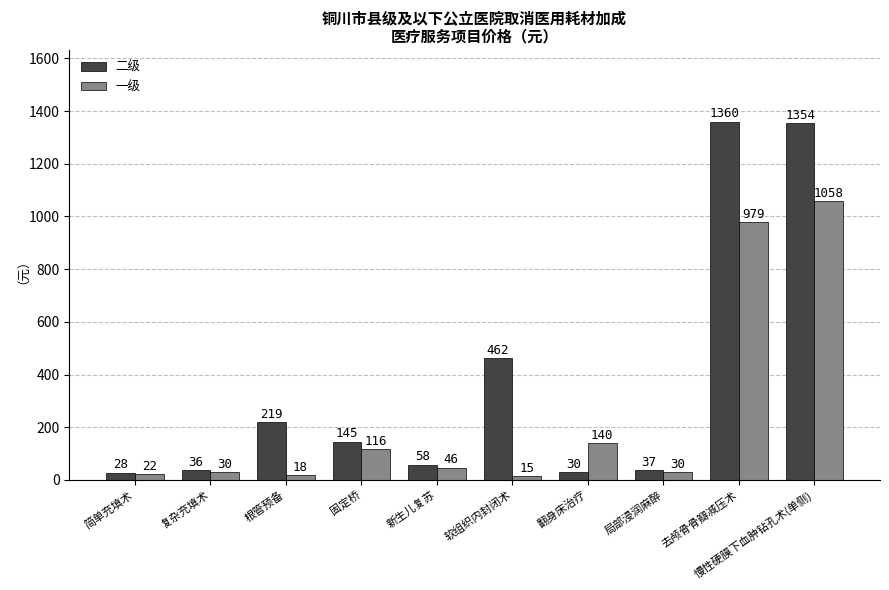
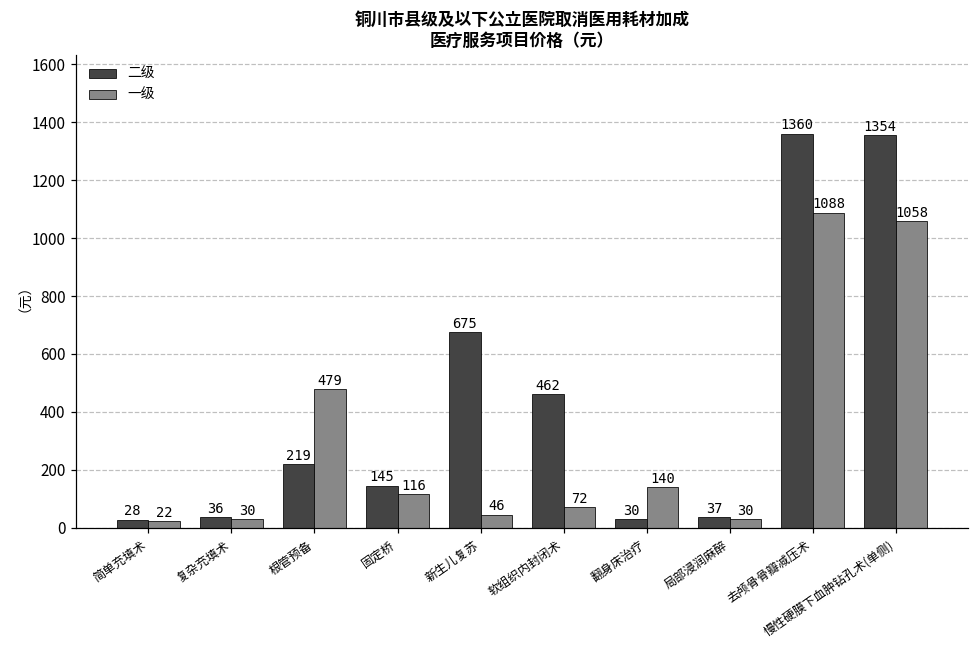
一级, 根管预备: 18 -> 479
二级, 新生儿复苏: 58 -> 675
一级, 软组织内封闭术: 15 -> 72
一级, 去颅骨骨瓣减压术: 979 -> 1088
